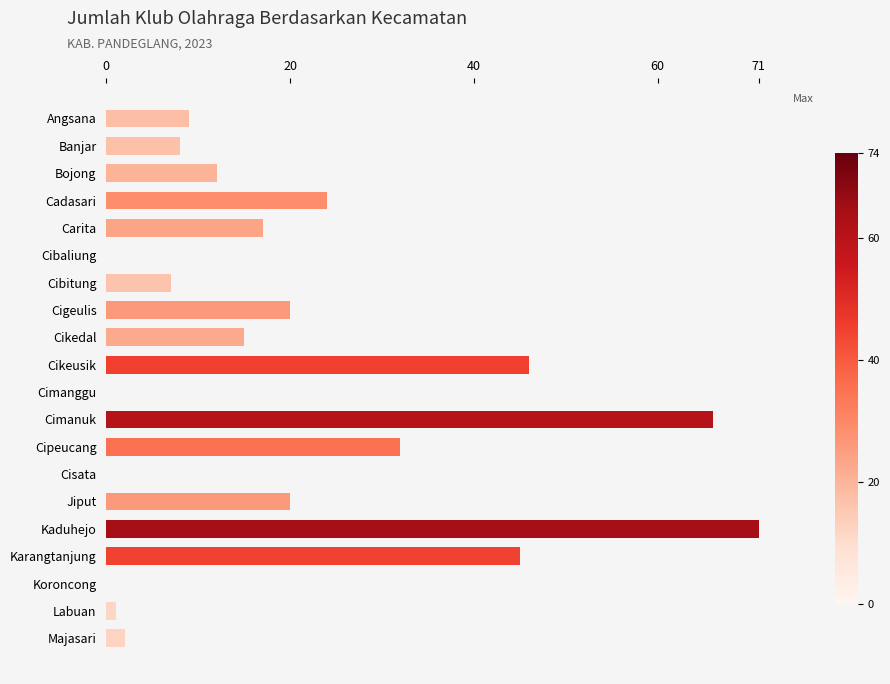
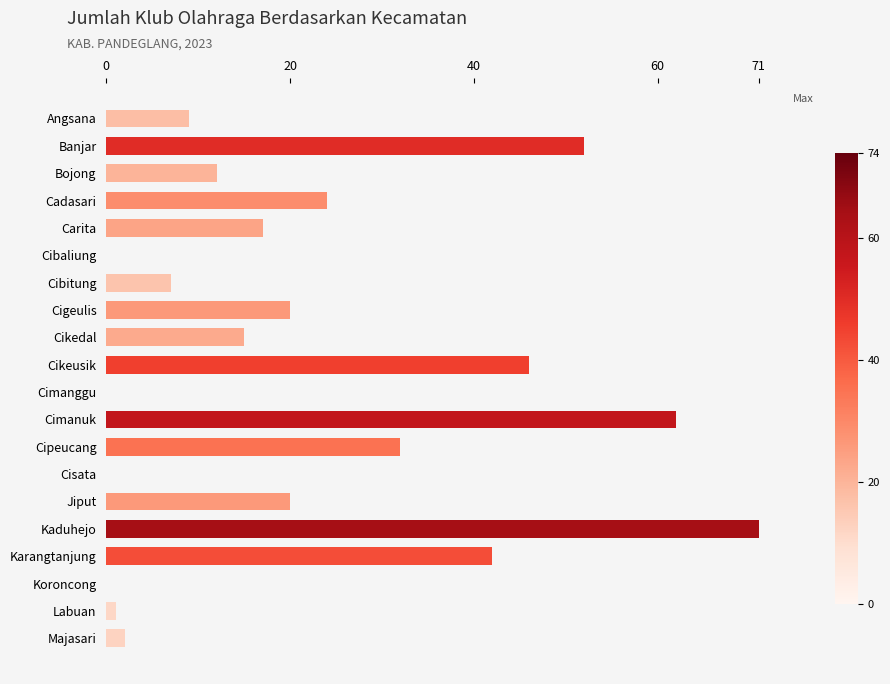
Banjar: 8 -> 52
Cimanuk: 66 -> 62
Karangtanjung: 45 -> 42
